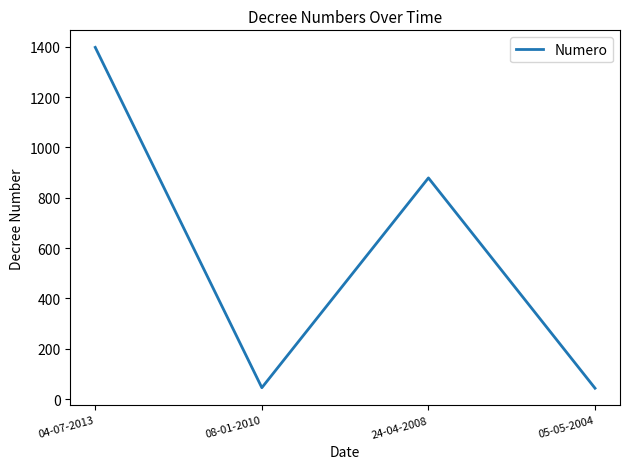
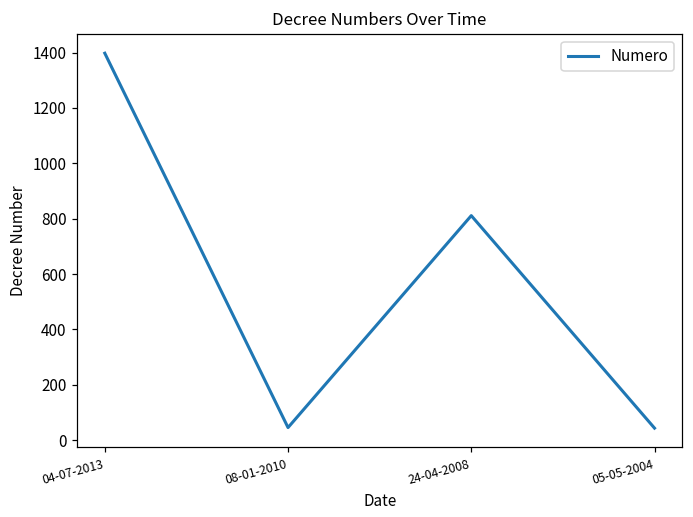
24-04-2008: 880 -> 810
